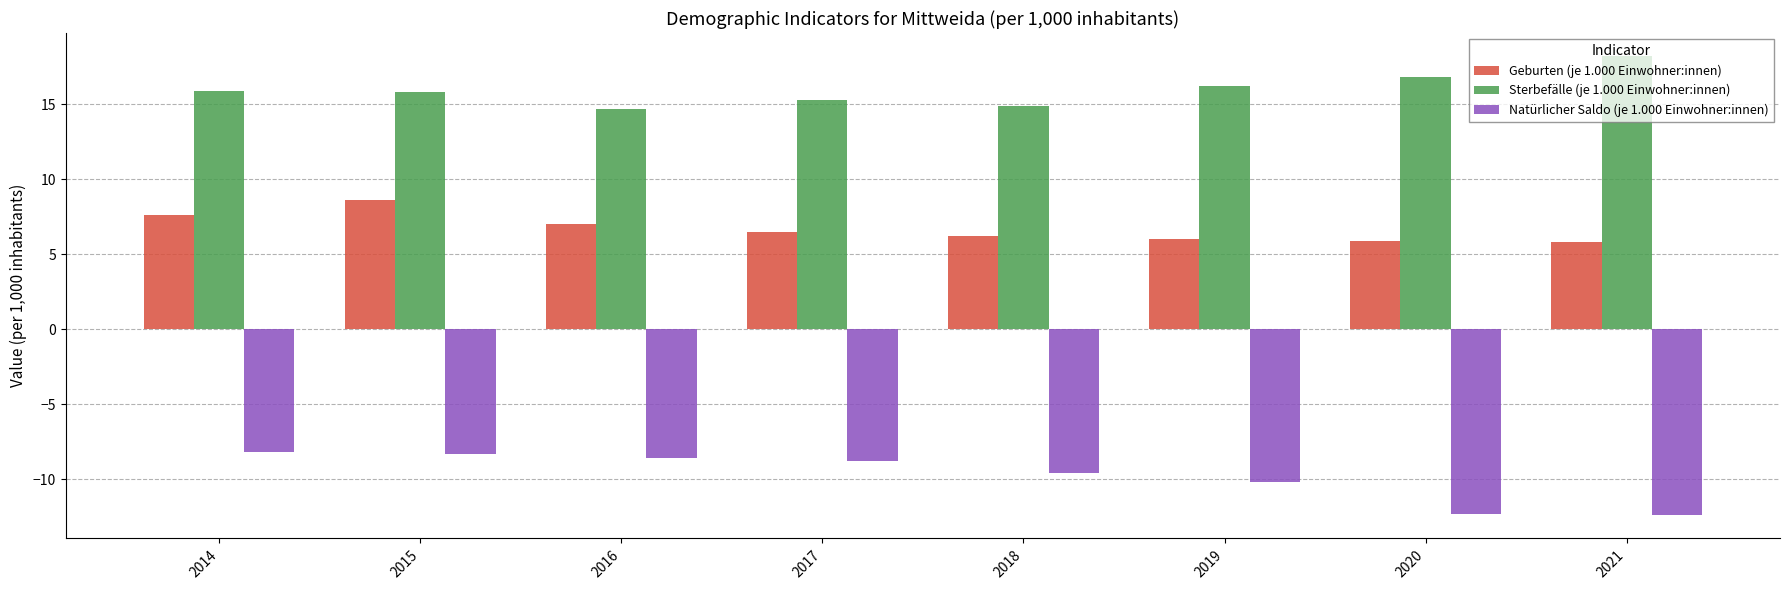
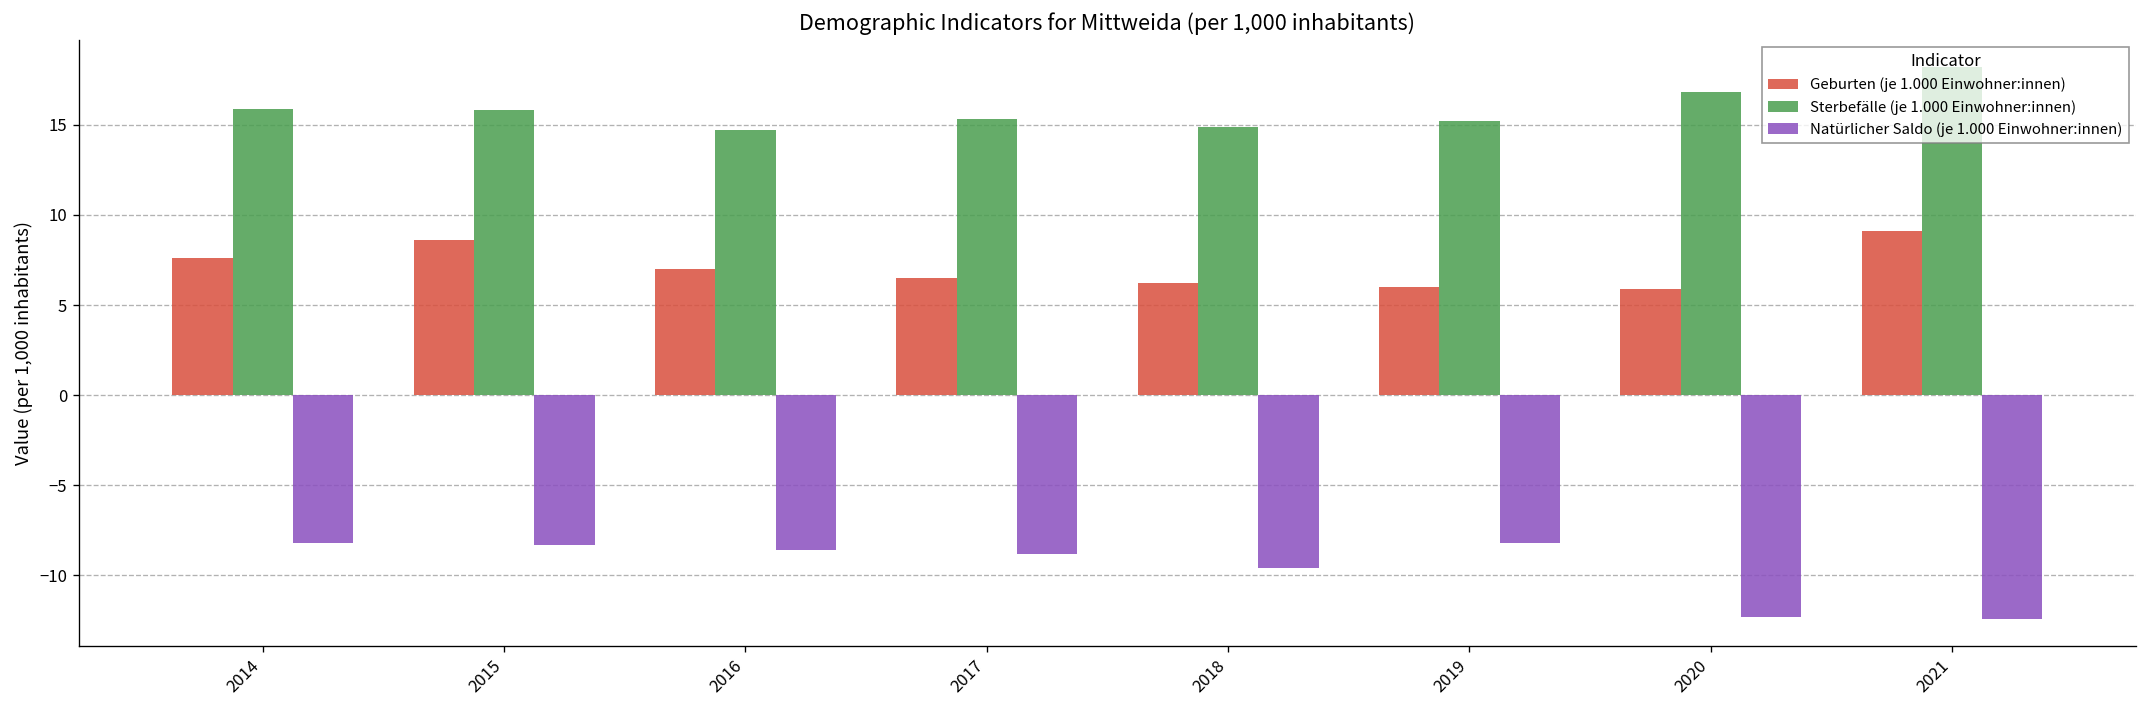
Sterbefälle (je 1.000 Einwohner:innen), 2019: 16.2 -> 15.2
Natürlicher Saldo (je 1.000 Einwohner:innen), 2019: -10.2 -> -8.2
Geburten (je 1.000 Einwohner:innen), 2021: 5.8 -> 9.1
